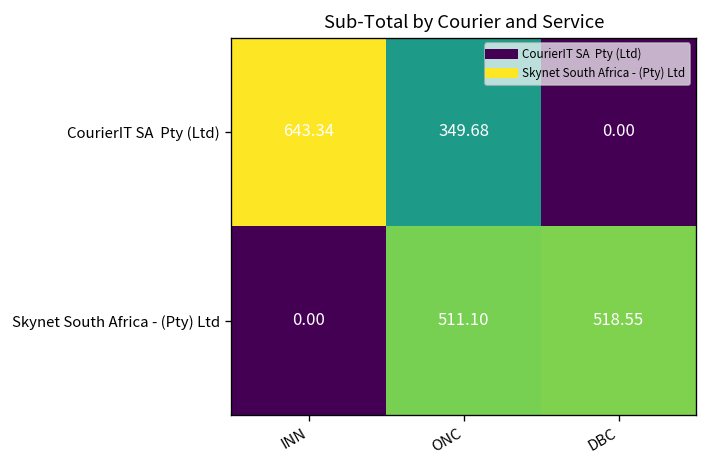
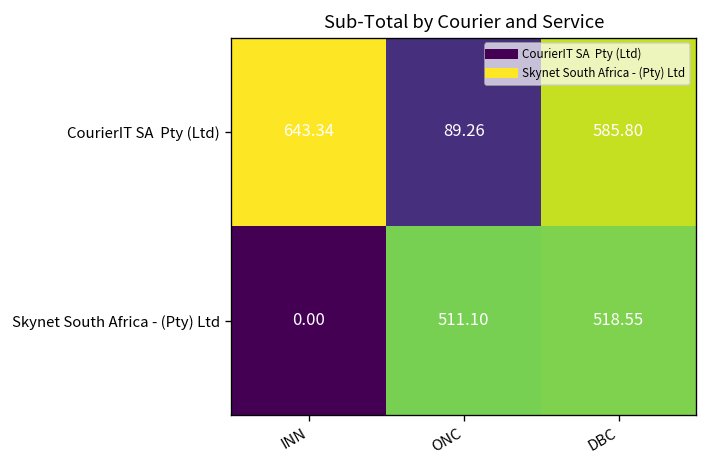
CourierIT SA Pty (Ltd), ONC: 349.68 -> 89.26
CourierIT SA Pty (Ltd), DBC: 0.00 -> 585.80
